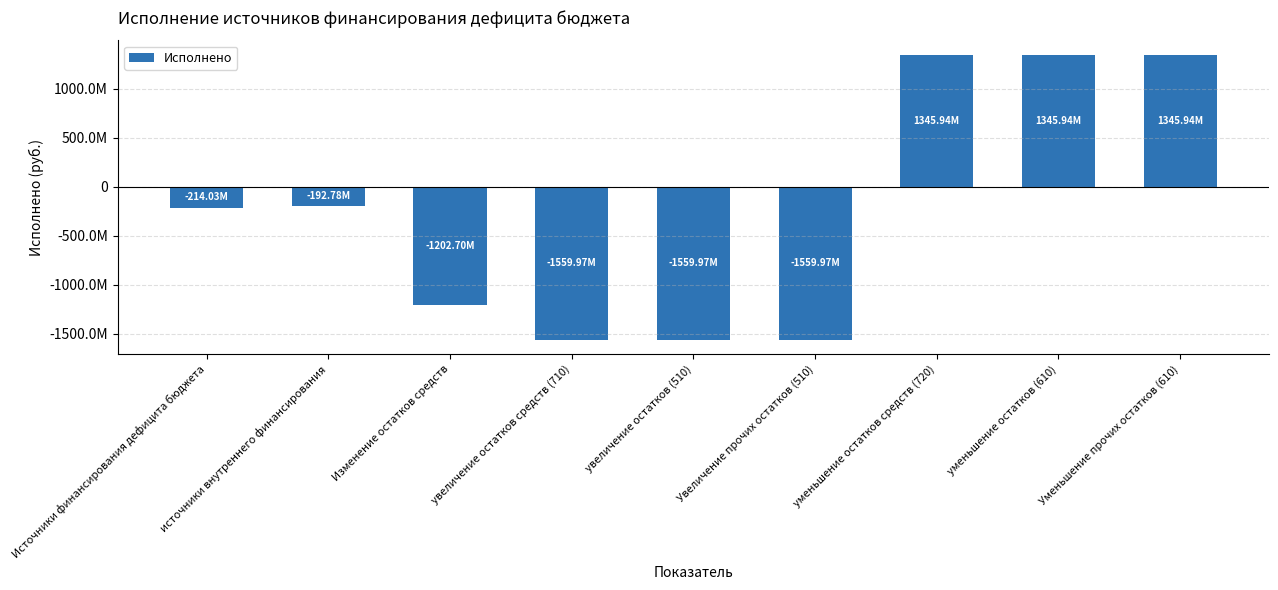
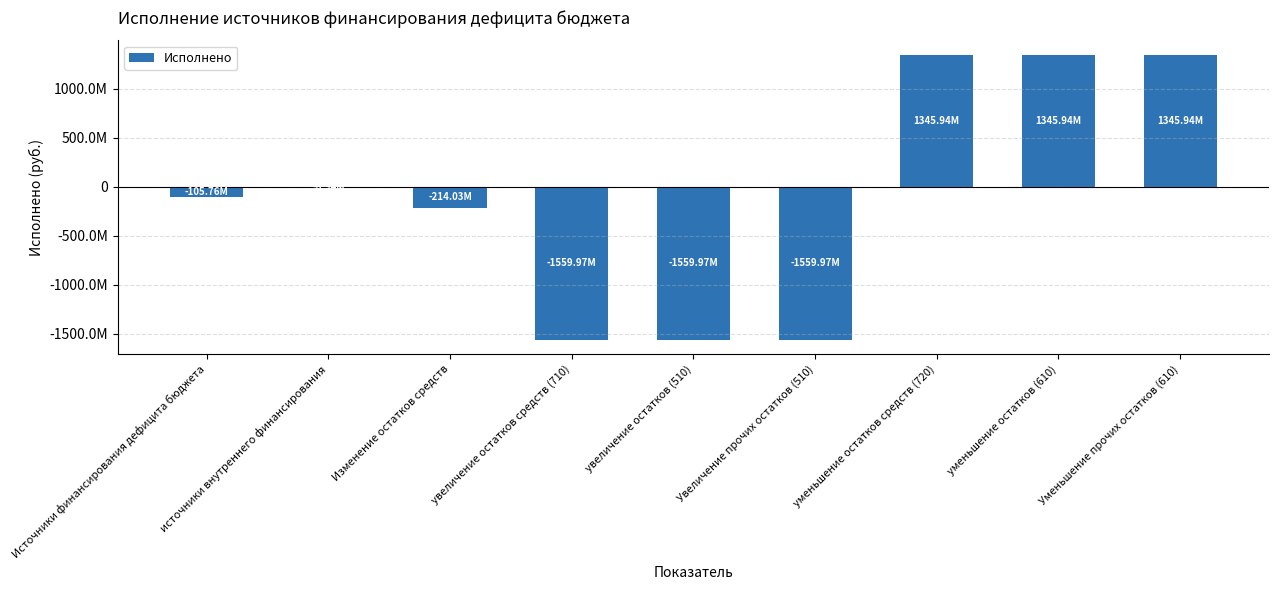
Источники финансирования дефицита бюджета: -214.03M -> -105.76M
источники внутреннего финансирования: -200000000 -> 0
Изменение остатков средств: -1202.70M -> -214.03M
